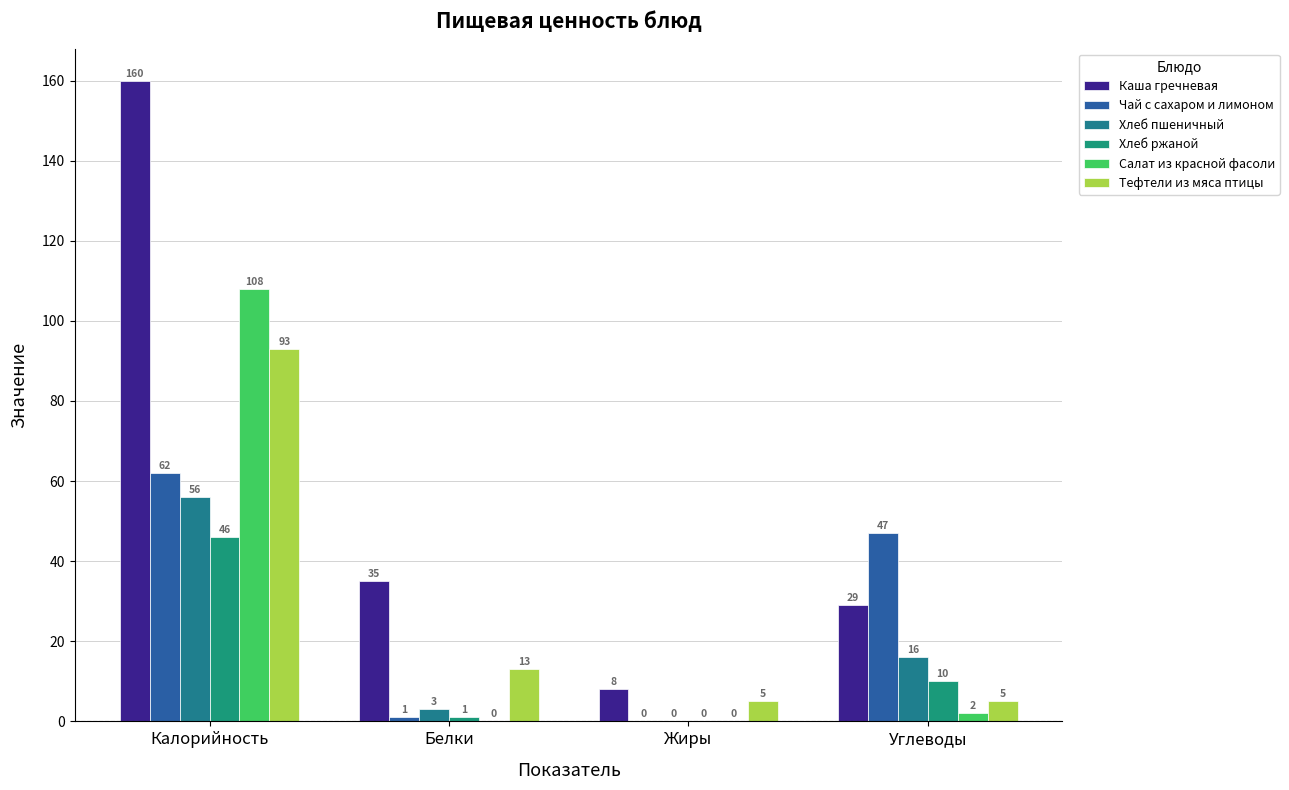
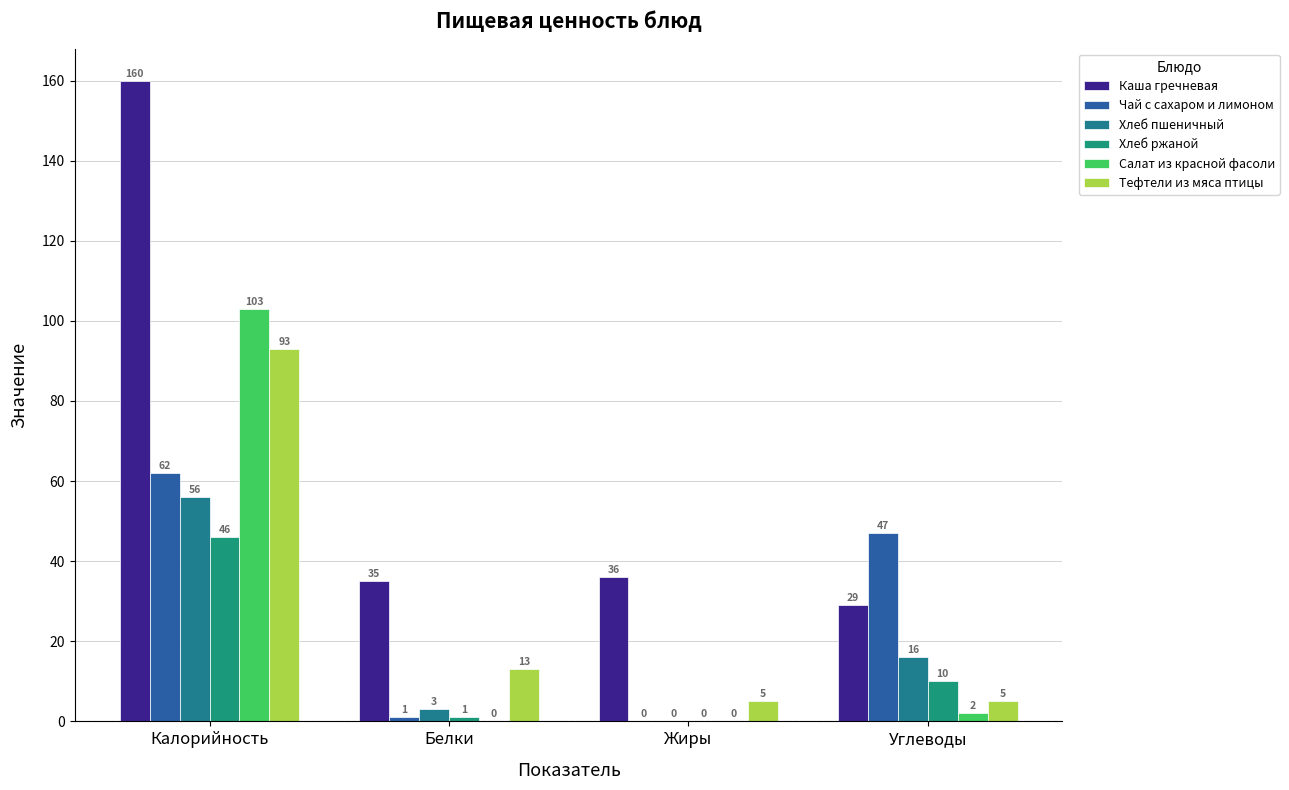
Салат из красной фасоли, Калорийность: 108 -> 103
Каша гречневая, Жиры: 8 -> 36
